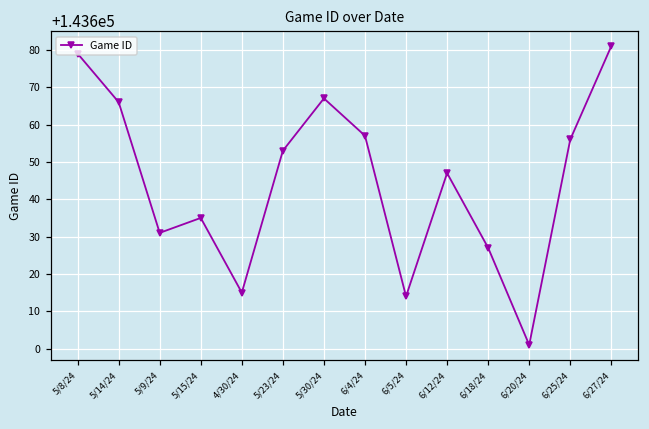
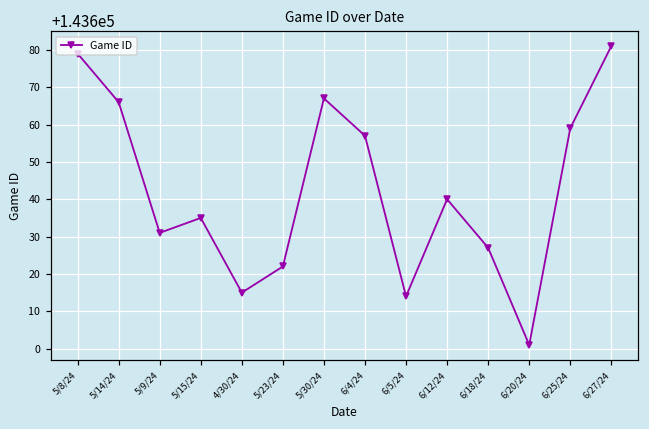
5/23/24: 143653 -> 143622
6/12/24: 143647 -> 143640
6/25/24: 143656 -> 143659
